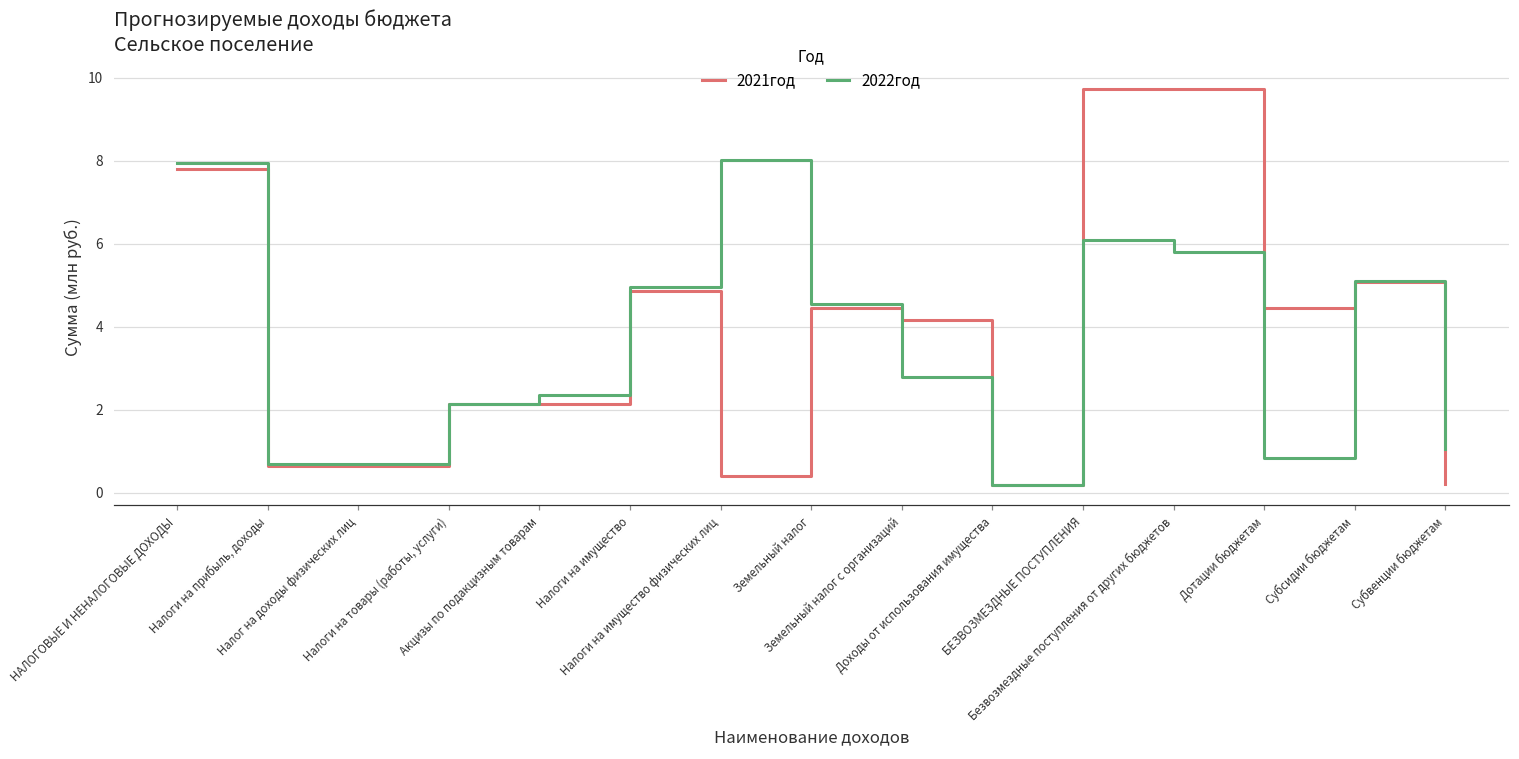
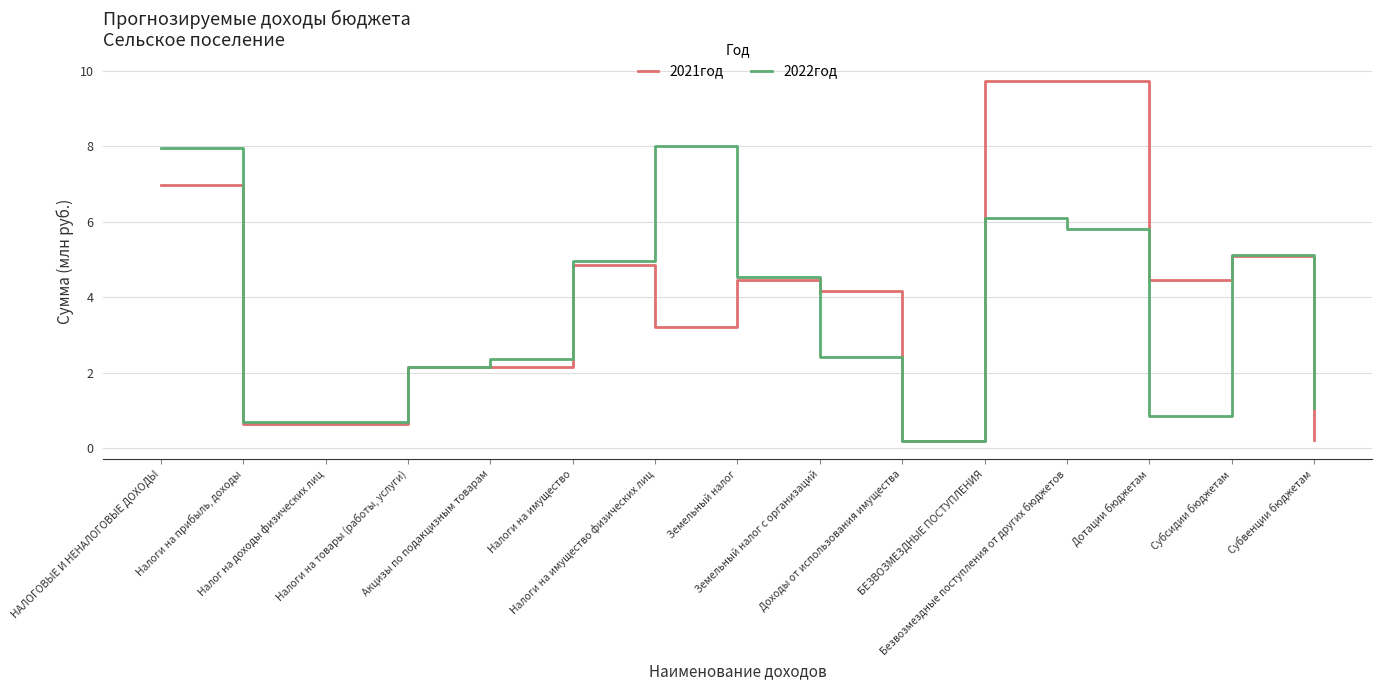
2021год, НАЛОГОВЫЕ И НЕНАЛОГОВЫЕ ДОХОДЫ: 7.8 -> 7.0
2021год, Налоги на имущество физических лиц: 0.4 -> 3.2
2022год, Земельный налог с организаций: 2.8 -> 2.4
